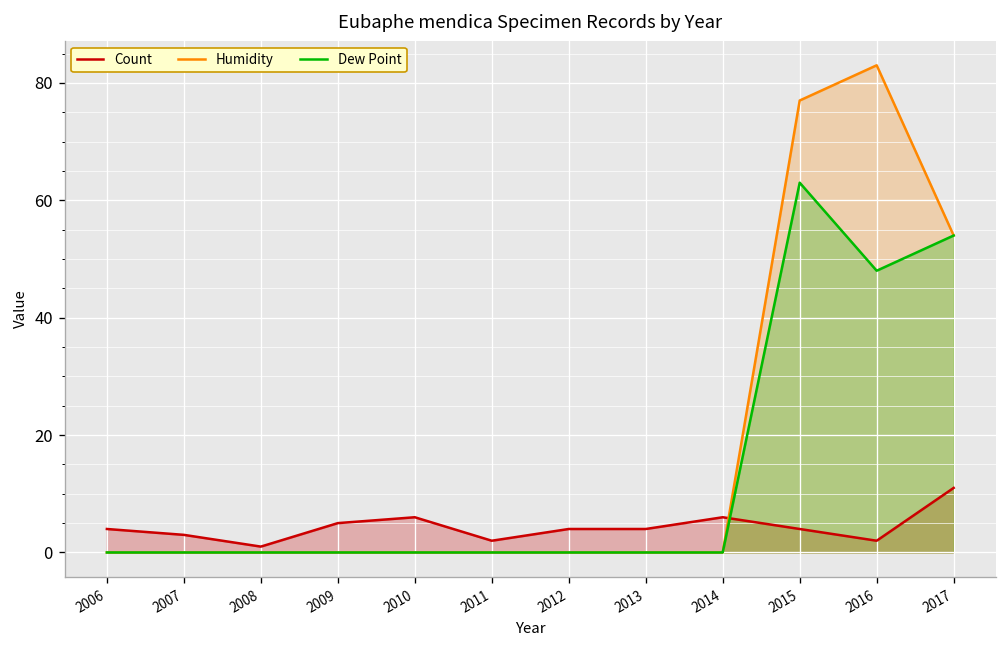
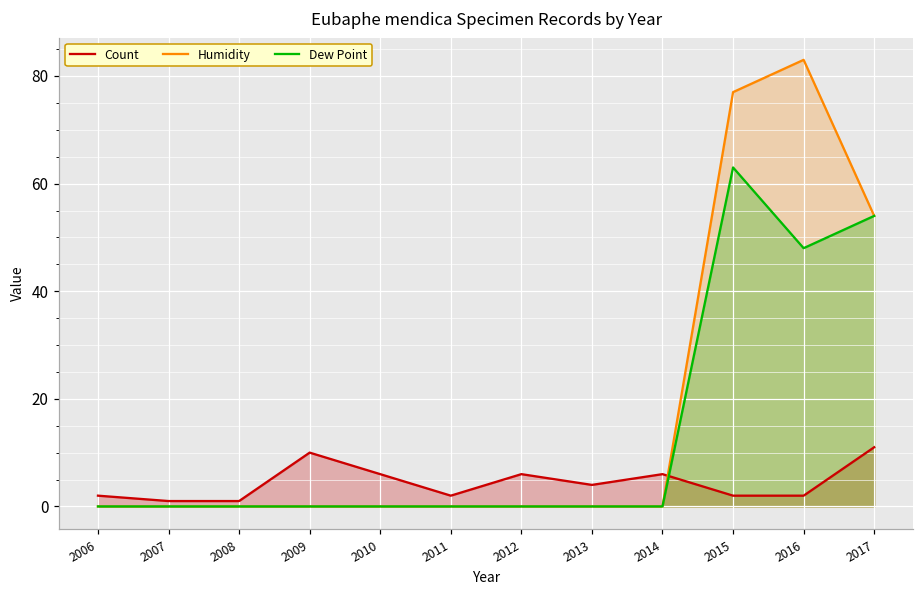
Count, 2006: 4 -> 2
Count, 2007: 3 -> 1
Count, 2009: 5 -> 10
Count, 2012: 4 -> 6
Count, 2015: 4 -> 2
